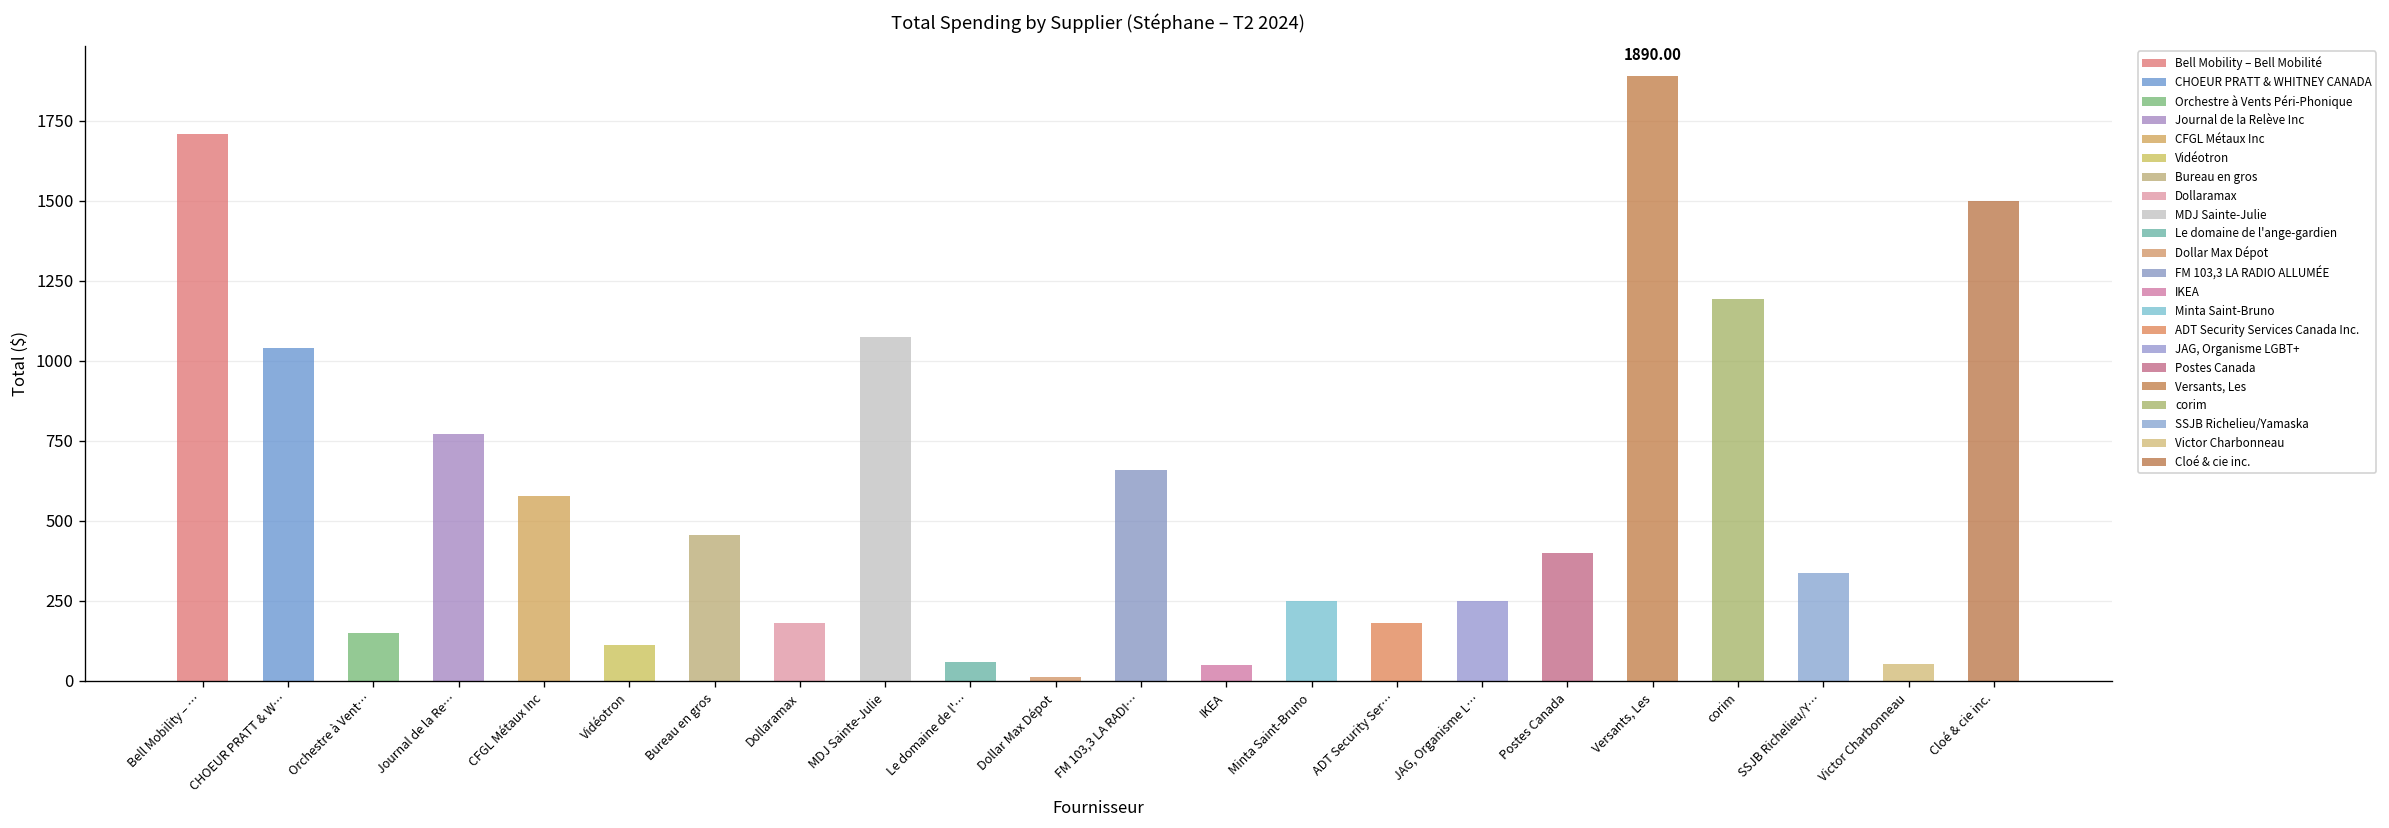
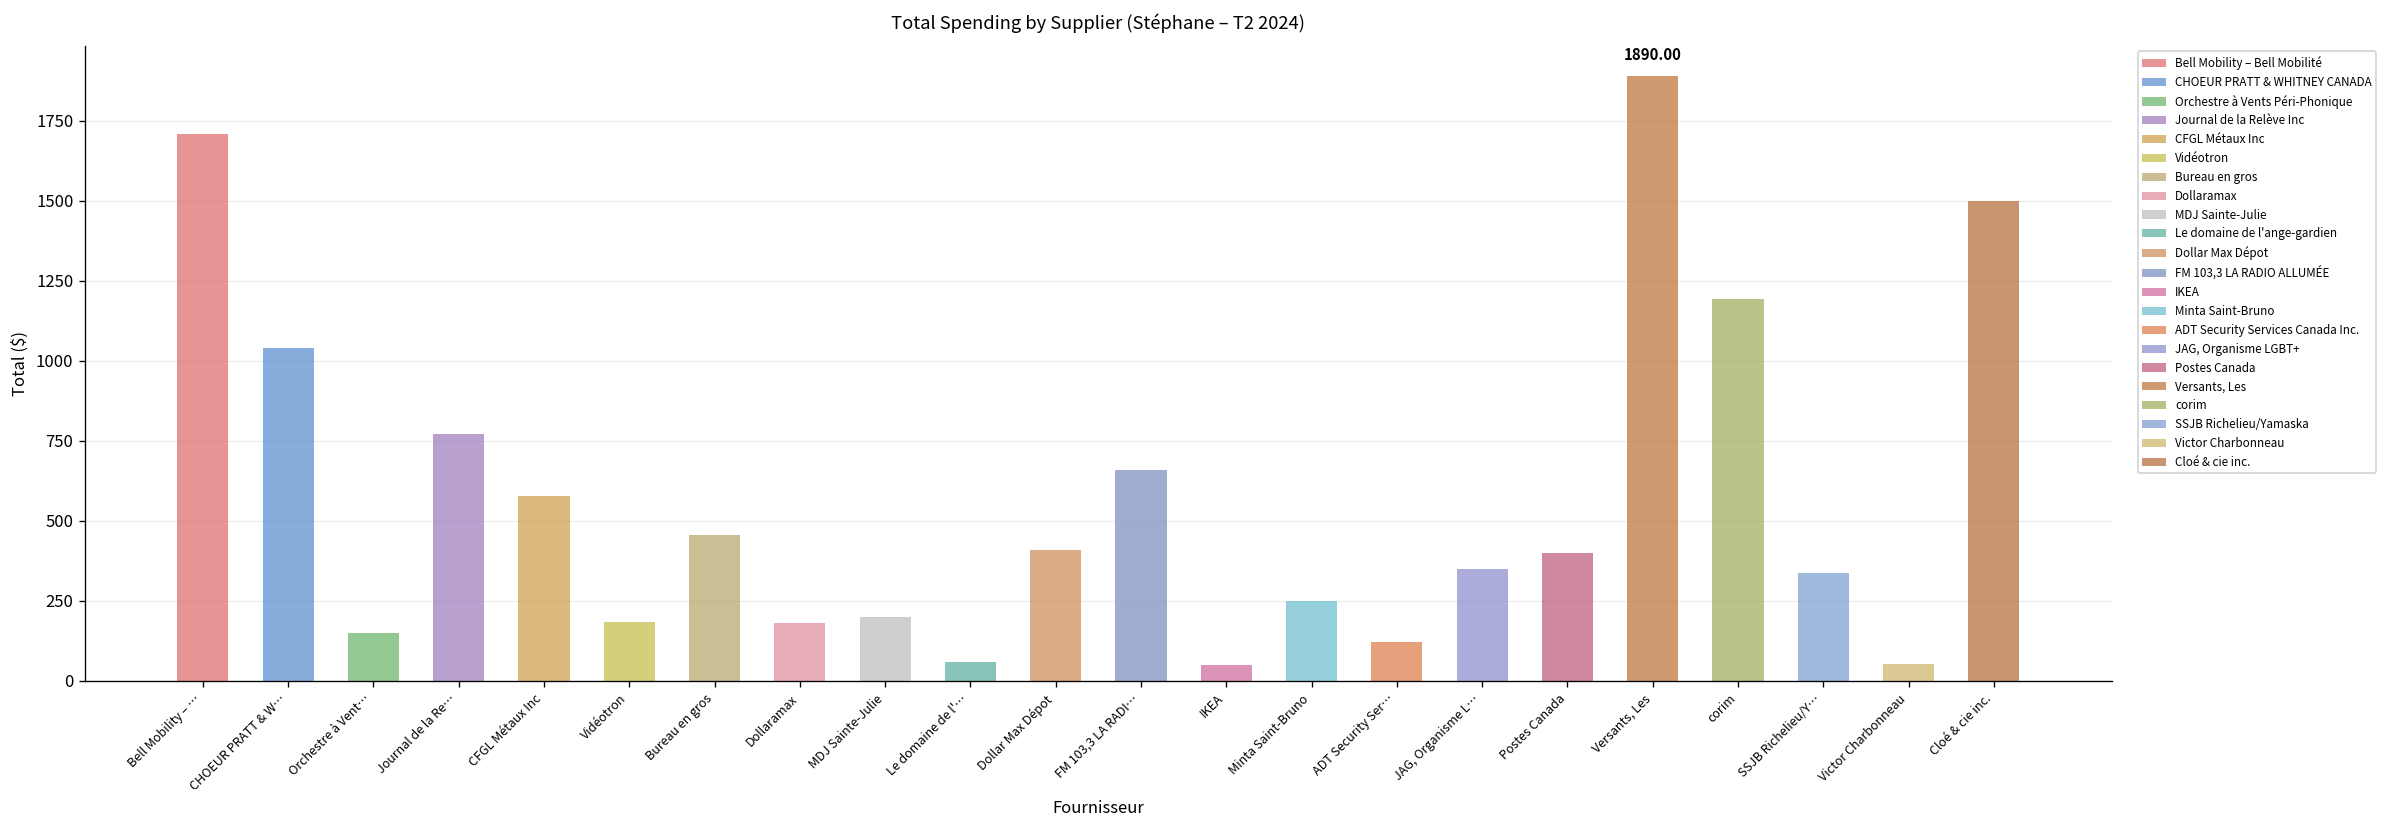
Vidéotron: 110 -> 180
MDJ Sainte-Julie: 1070 -> 200
Dollar Max Dépot: 10 -> 410
ADT Security Ser…: 180 -> 120
JAG, Organisme L…: 250 -> 350
